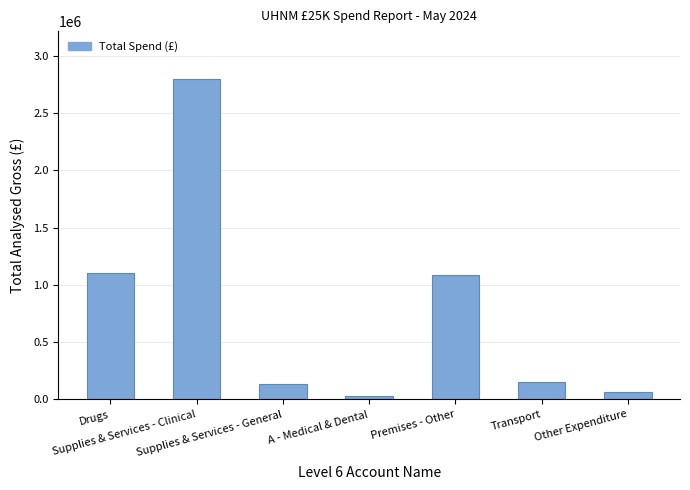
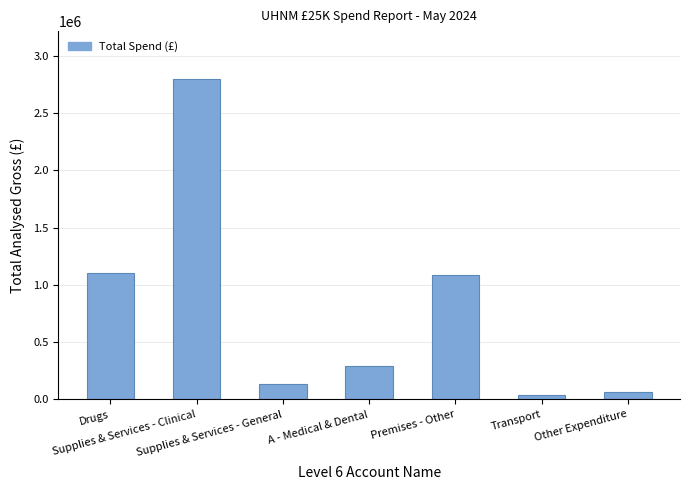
A - Medical & Dental: 30000 -> 290000
Transport: 150000 -> 40000
